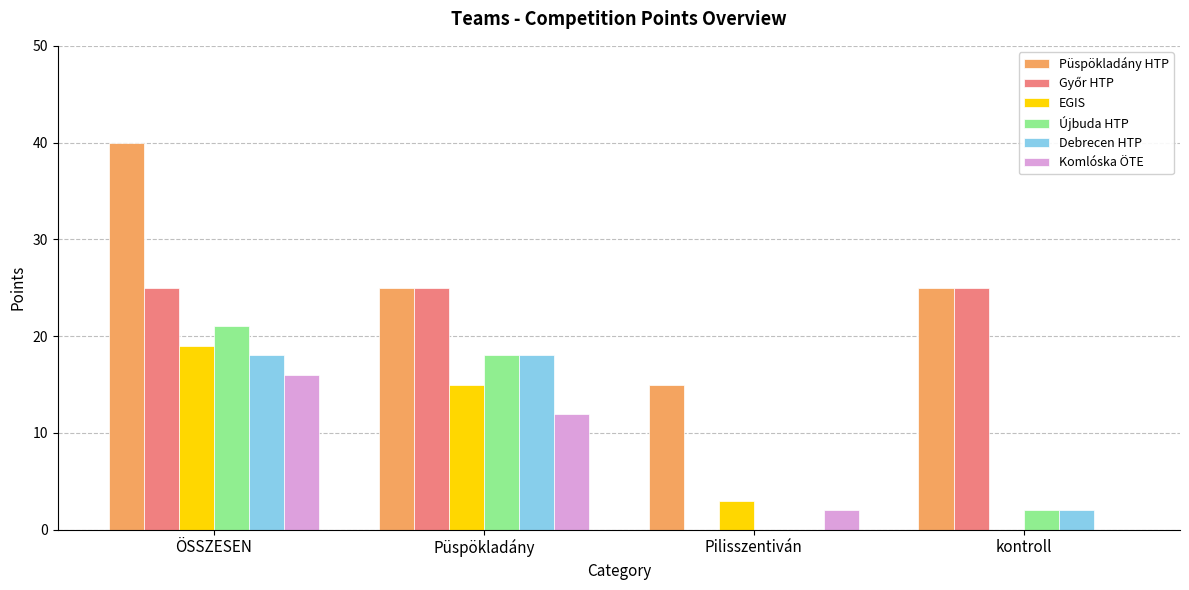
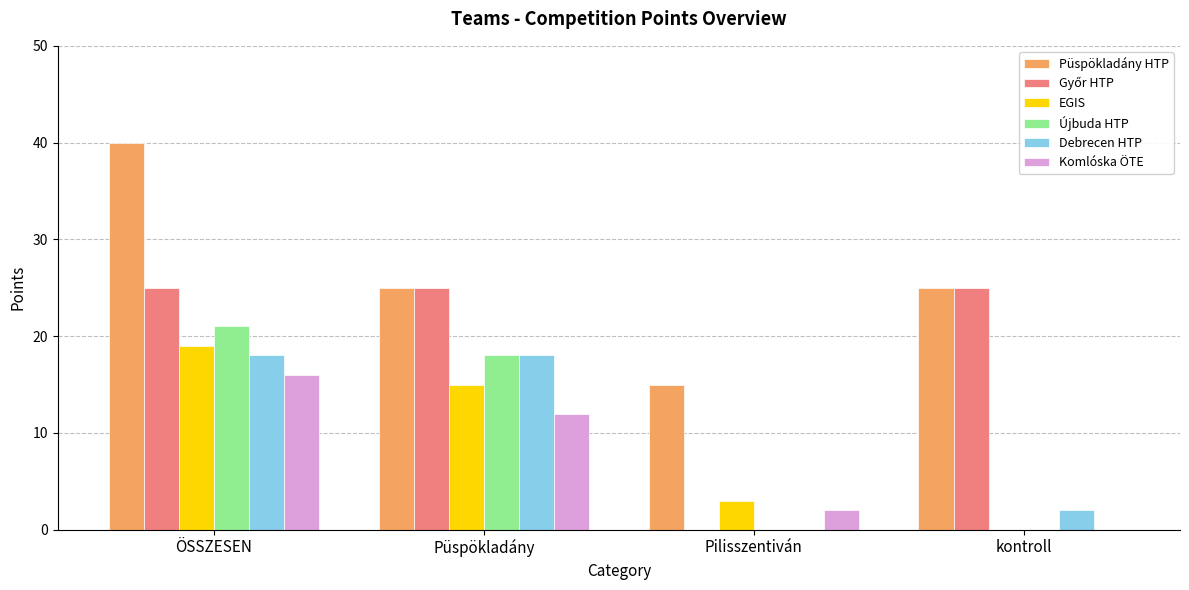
Újbuda HTP, kontroll: 2 -> 0
